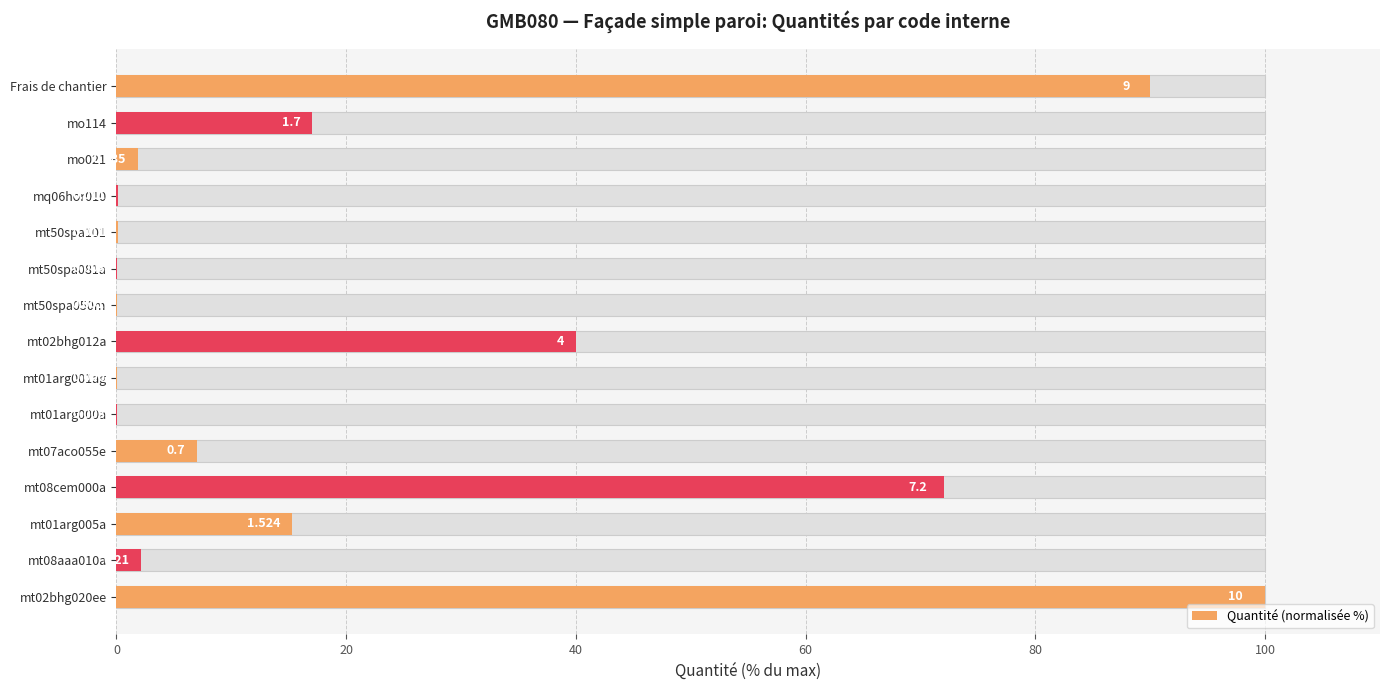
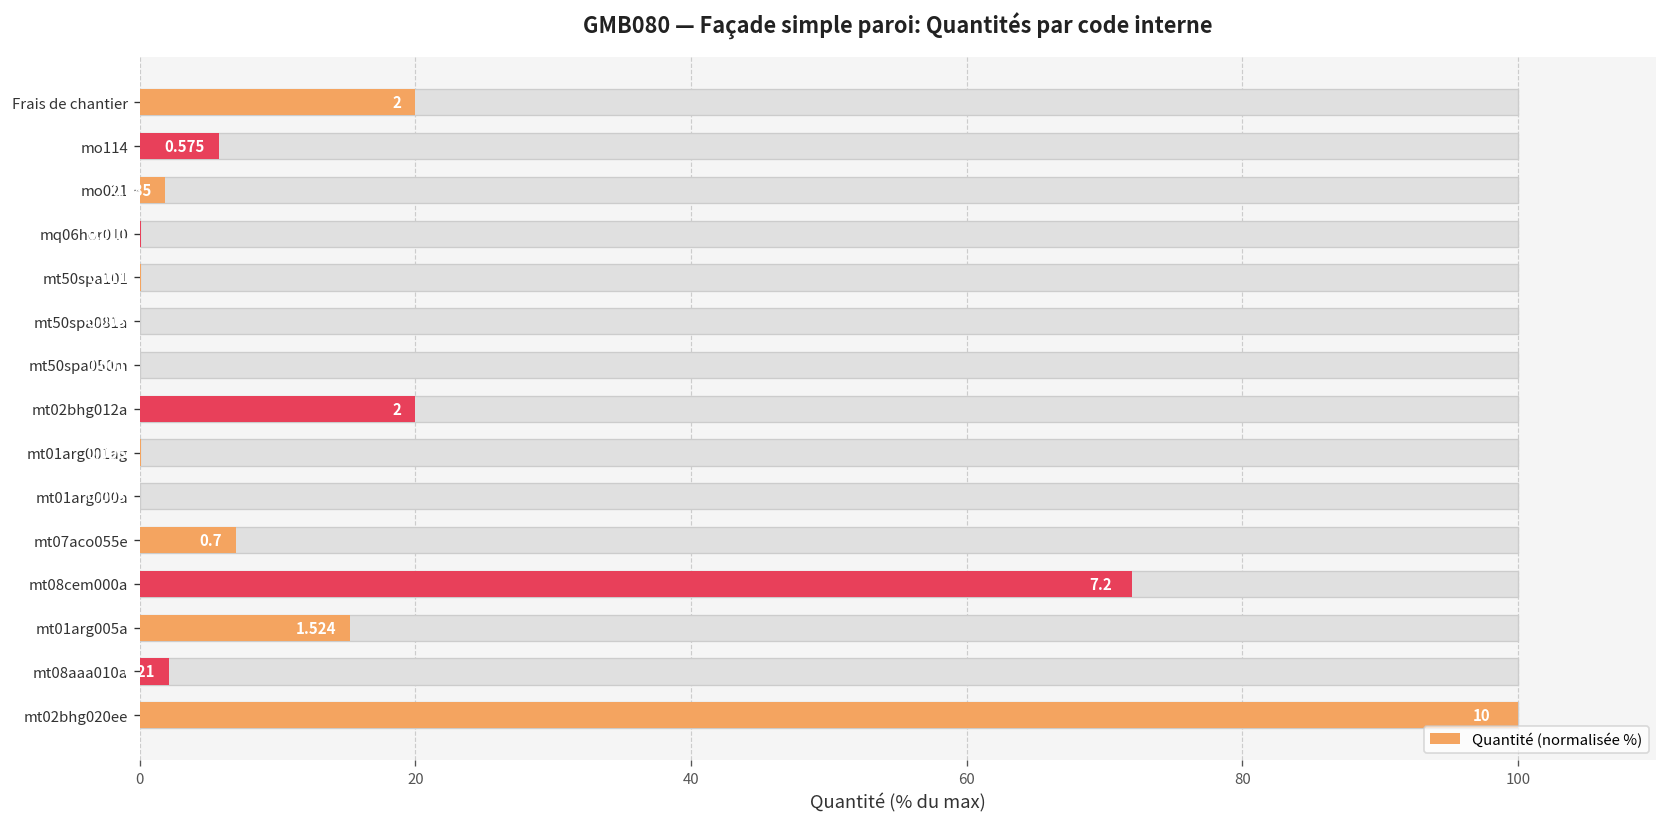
Quantité (normalisée %), Frais de chantier: 9 -> 2
Quantité (normalisée %), mo114: 1.7 -> 0.575
Quantité (normalisée %), mt02bhg012a: 4 -> 2
